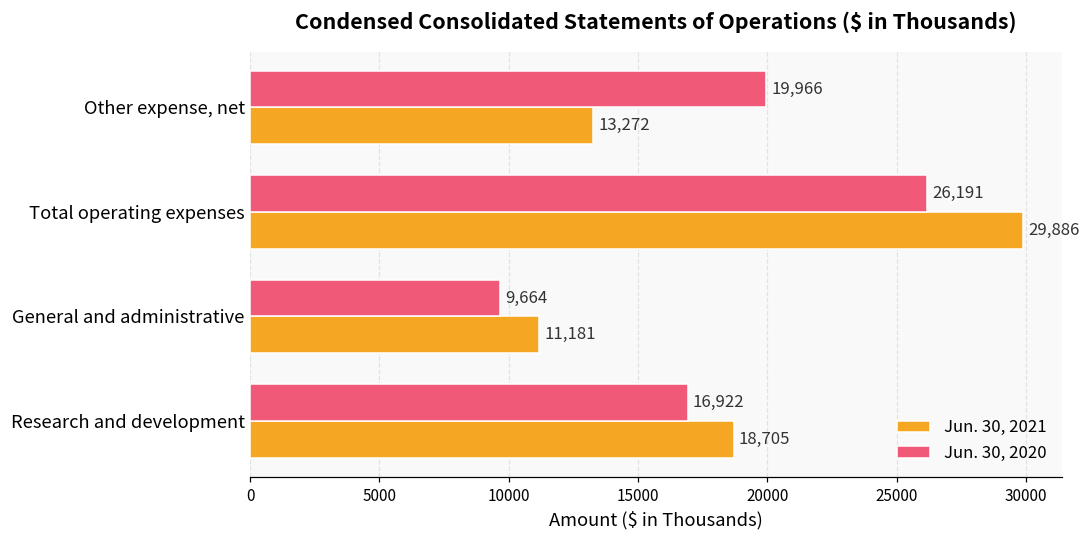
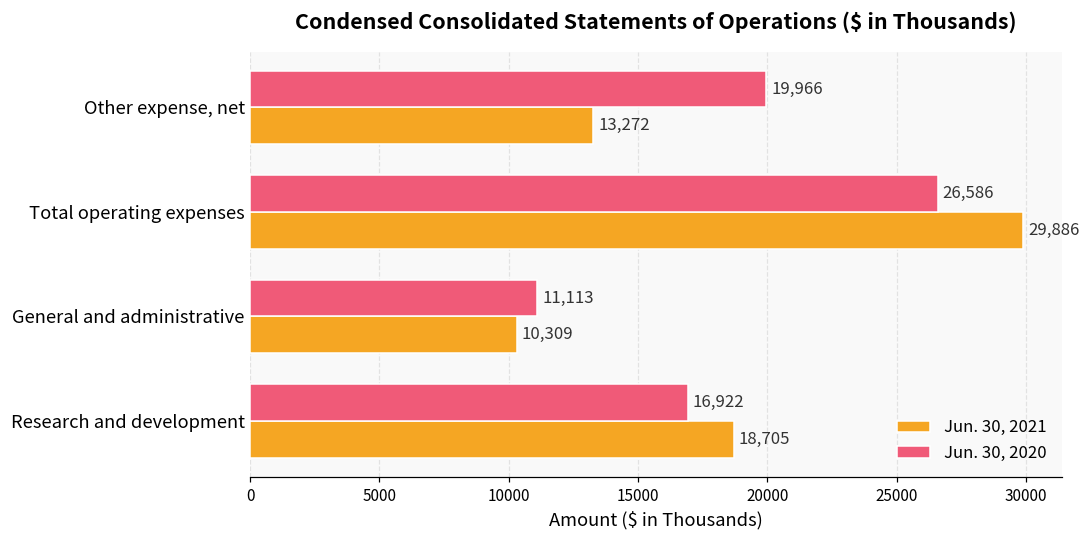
Jun. 30, 2020, Total operating expenses: 26,191 -> 26,586
Jun. 30, 2020, General and administrative: 9,664 -> 11,113
Jun. 30, 2021, General and administrative: 11,181 -> 10,309
